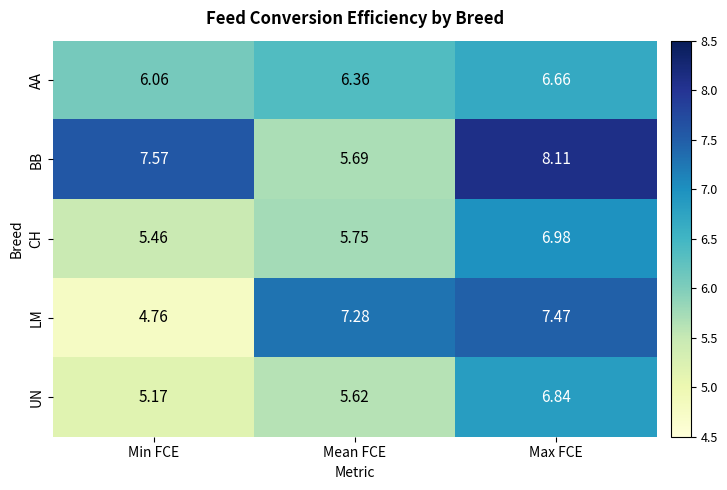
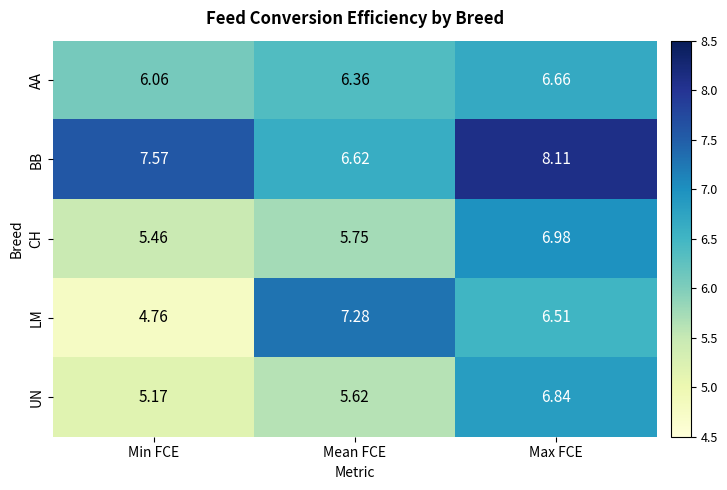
BB, Mean FCE: 5.69 -> 6.62
LM, Max FCE: 7.47 -> 6.51
